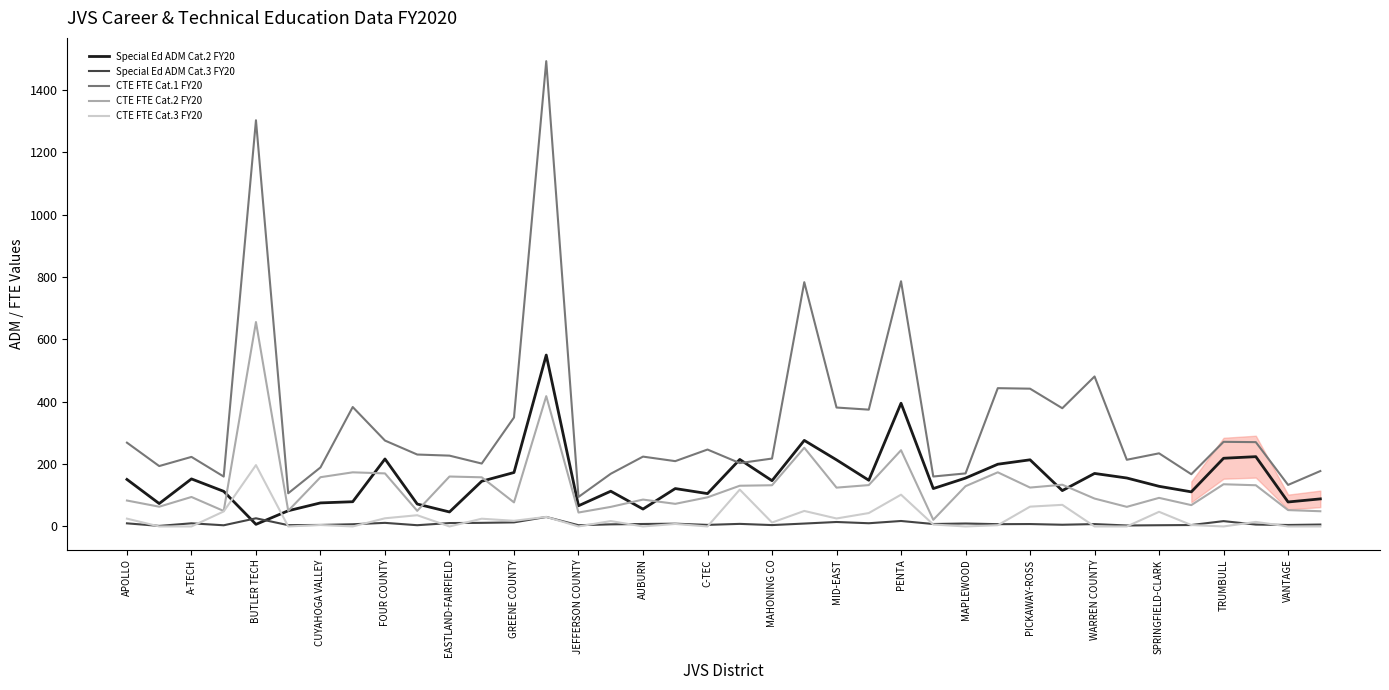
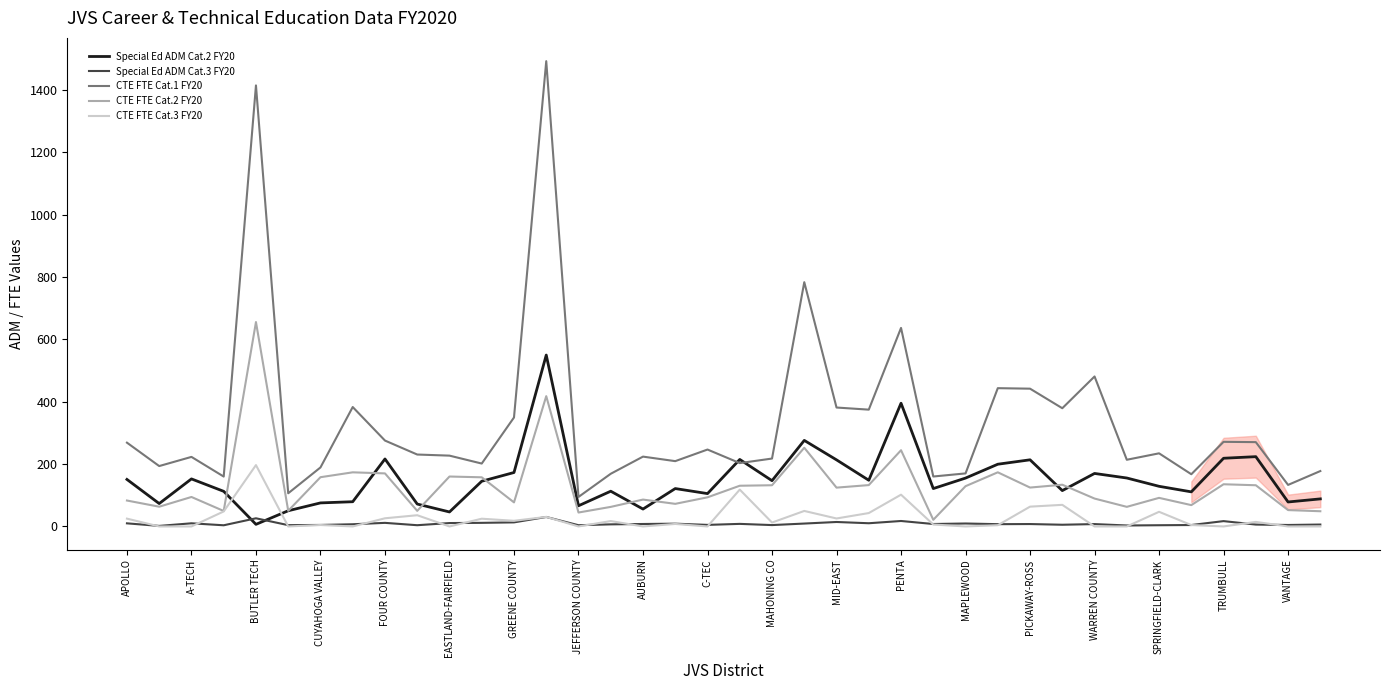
CTE FTE Cat.1 FY20, BUTLER TECH: 1300 -> 1410
CTE FTE Cat.1 FY20, PENTA: 790 -> 640
